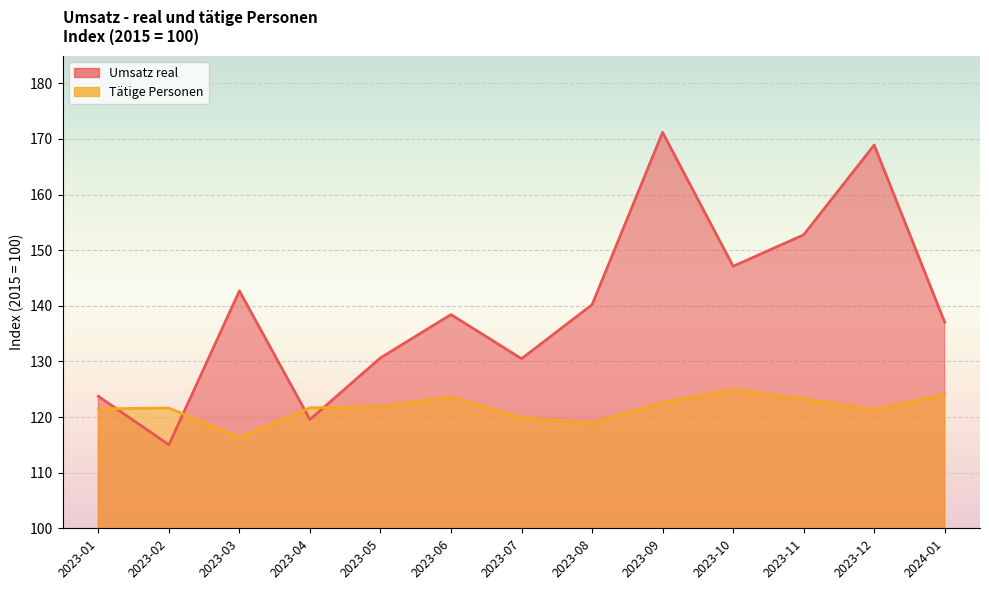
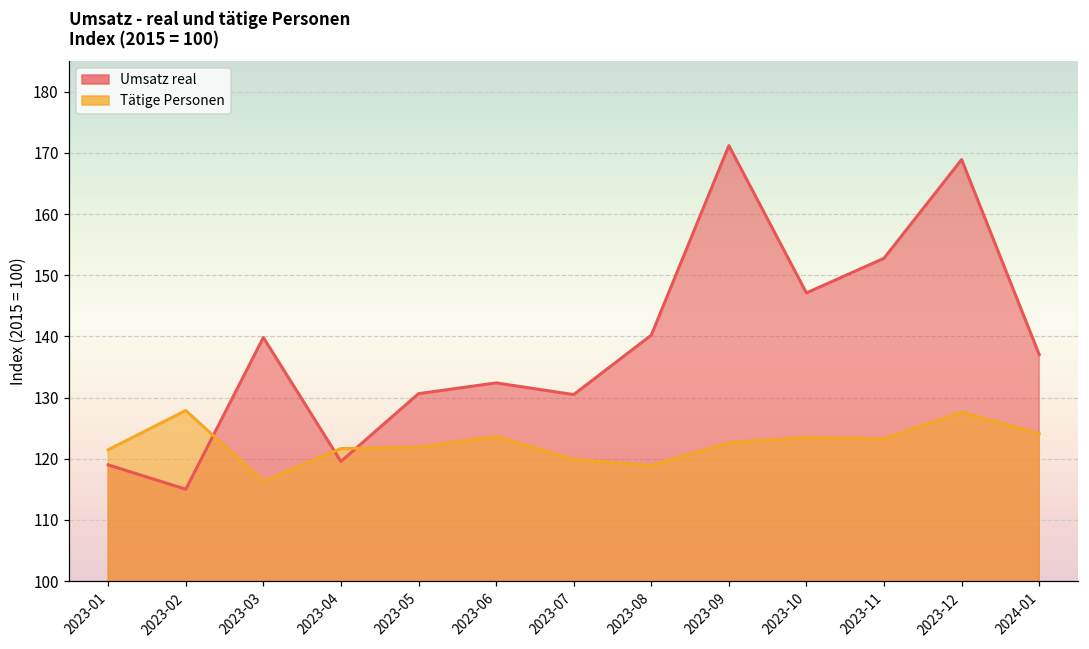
Umsatz real, 2023-01: 124 -> 119
Tätige Personen, 2023-02: 122 -> 128
Umsatz real, 2023-03: 143 -> 140
Umsatz real, 2023-06: 138 -> 132
Tätige Personen, 2023-10: 125 -> 123
Tätige Personen, 2023-12: 121 -> 128
